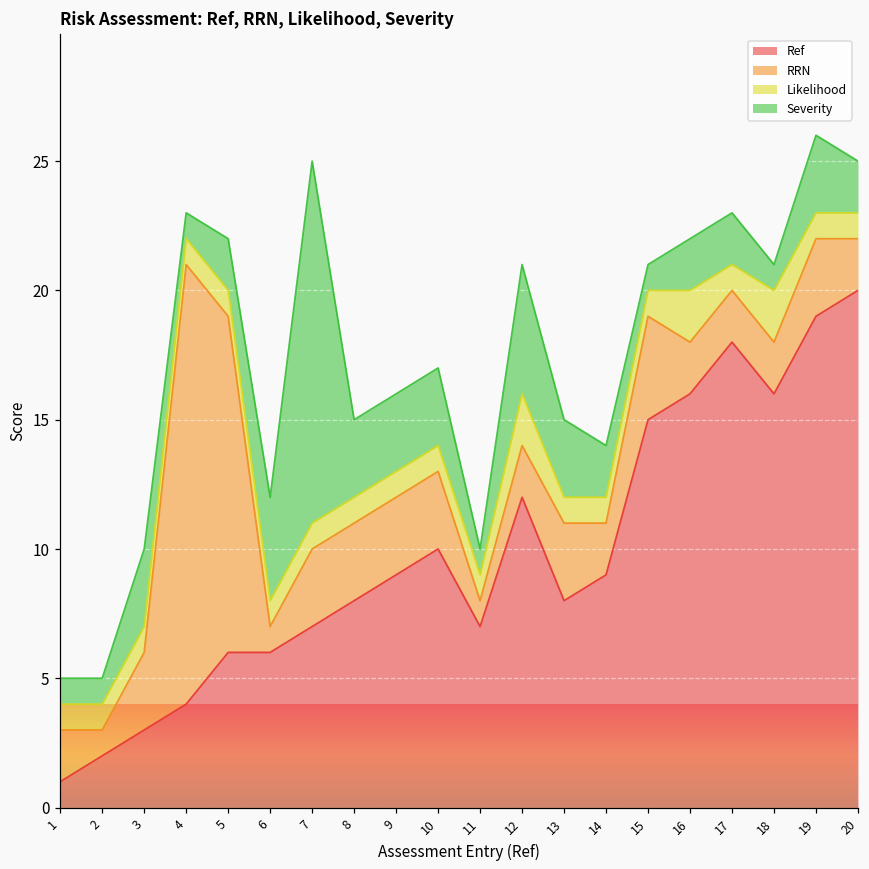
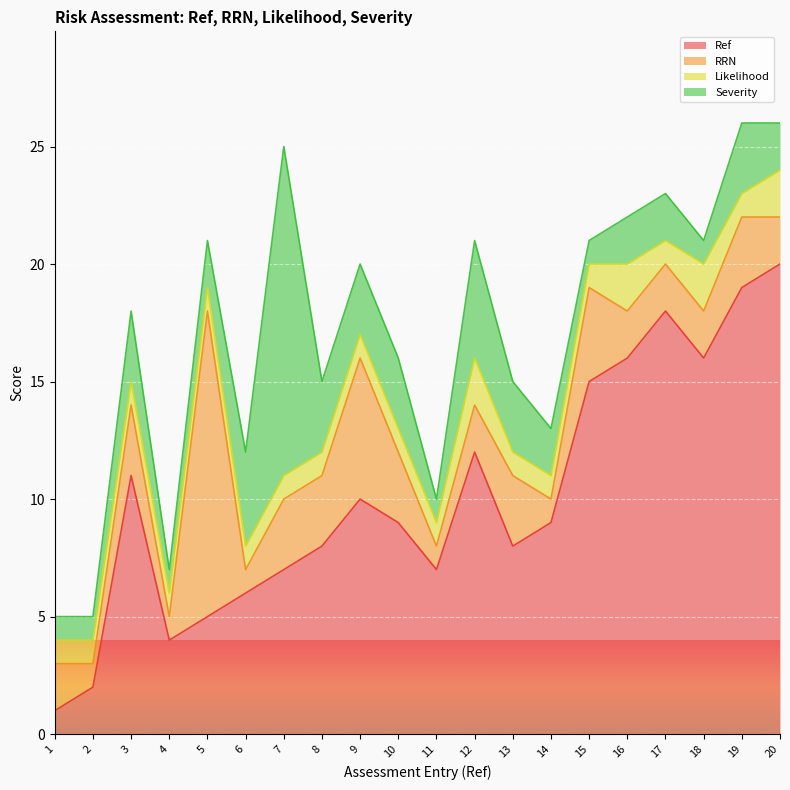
Ref, 3: 3 -> 11
RRN, 4: 17 -> 1
Ref, 5: 6 -> 5
Ref, 9: 9 -> 10
RRN, 9: 3 -> 6
Ref, 10: 10 -> 9
RRN, 14: 2 -> 1
Likelihood, 20: 1 -> 2
